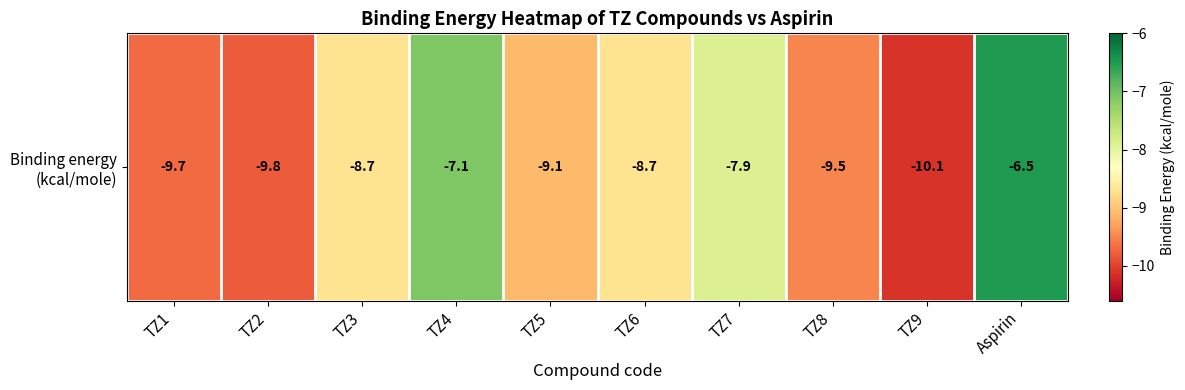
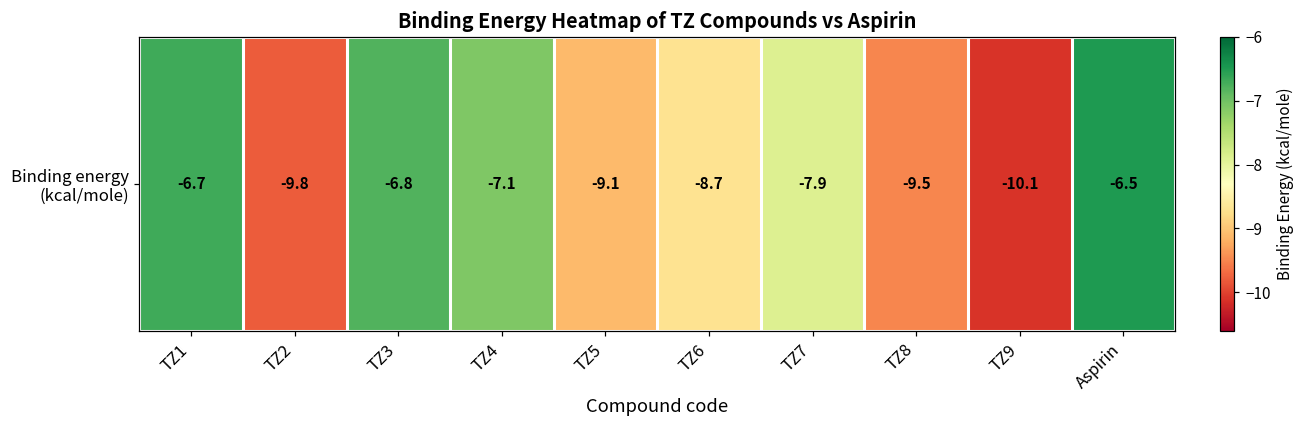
Binding energy (kcal/mole), TZ1: -9.7 -> -6.7
Binding energy (kcal/mole), TZ3: -8.7 -> -6.8
